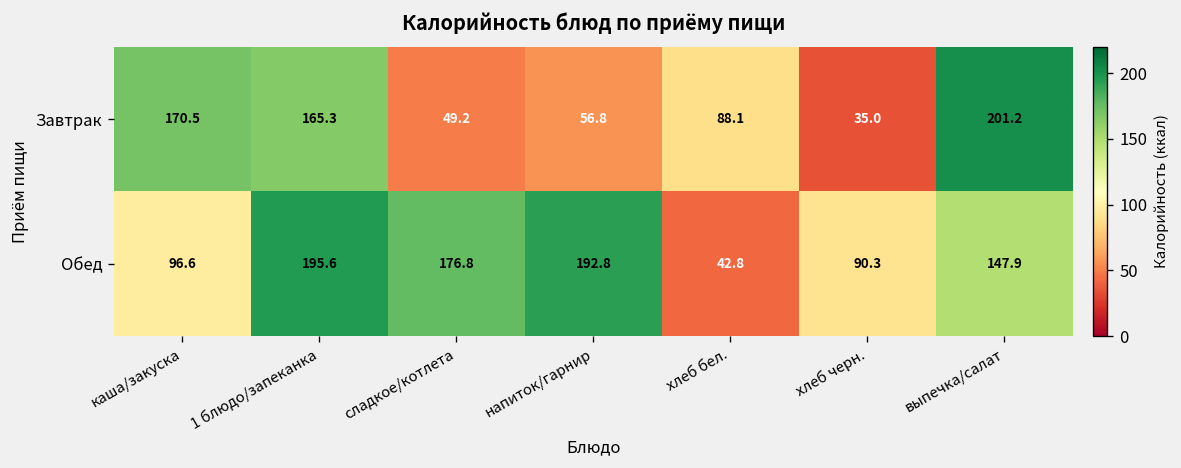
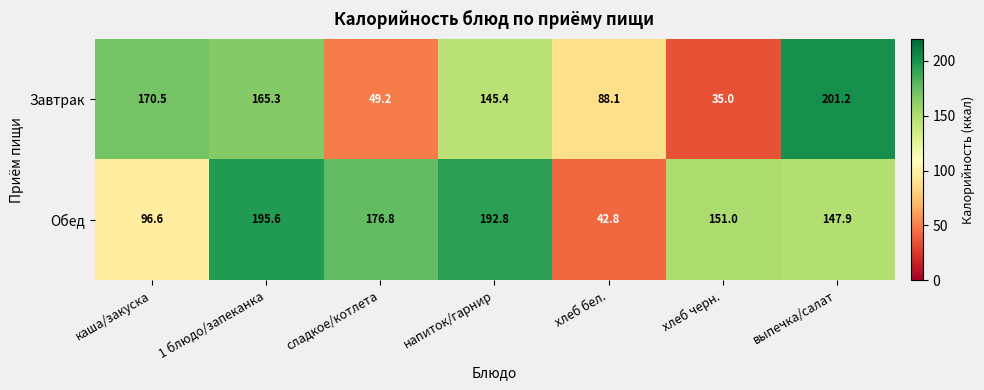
Завтрак, напиток/гарнир: 56.8 -> 145.4
Обед, хлеб черн.: 90.3 -> 151.0
